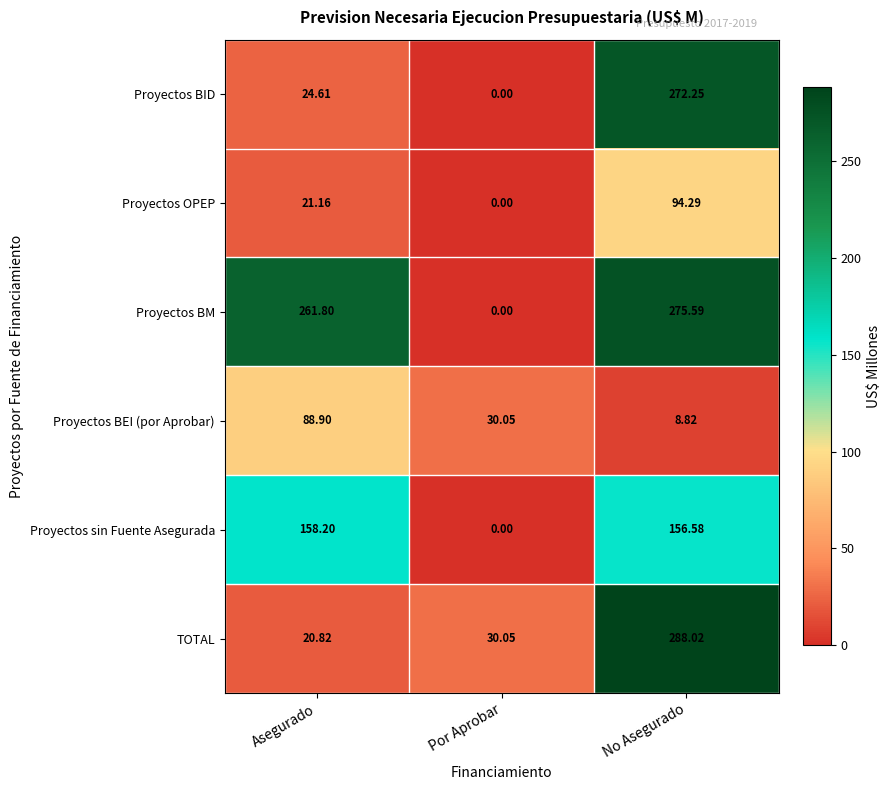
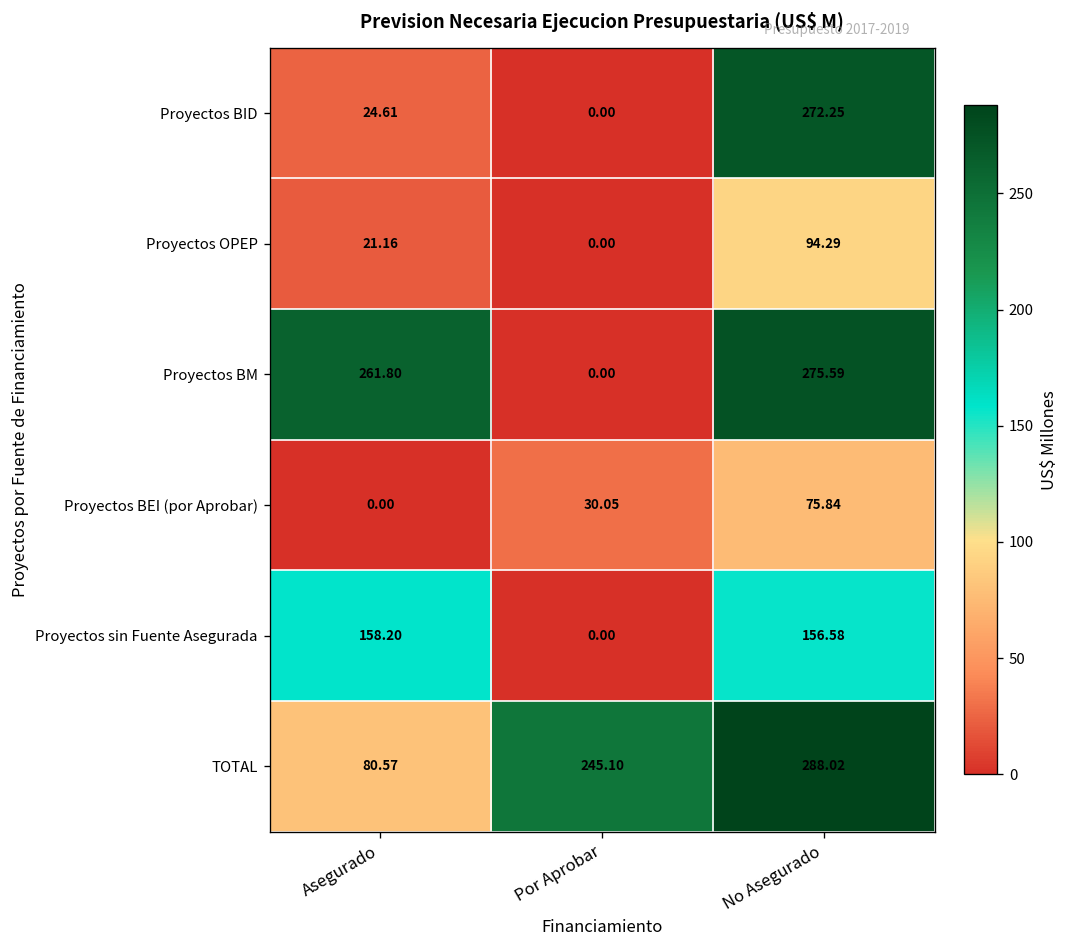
Proyectos BEI (por Aprobar), Asegurado: 88.90 -> 0.00
Proyectos BEI (por Aprobar), No Asegurado: 8.82 -> 75.84
TOTAL, Asegurado: 20.82 -> 80.57
TOTAL, Por Aprobar: 30.05 -> 245.10
